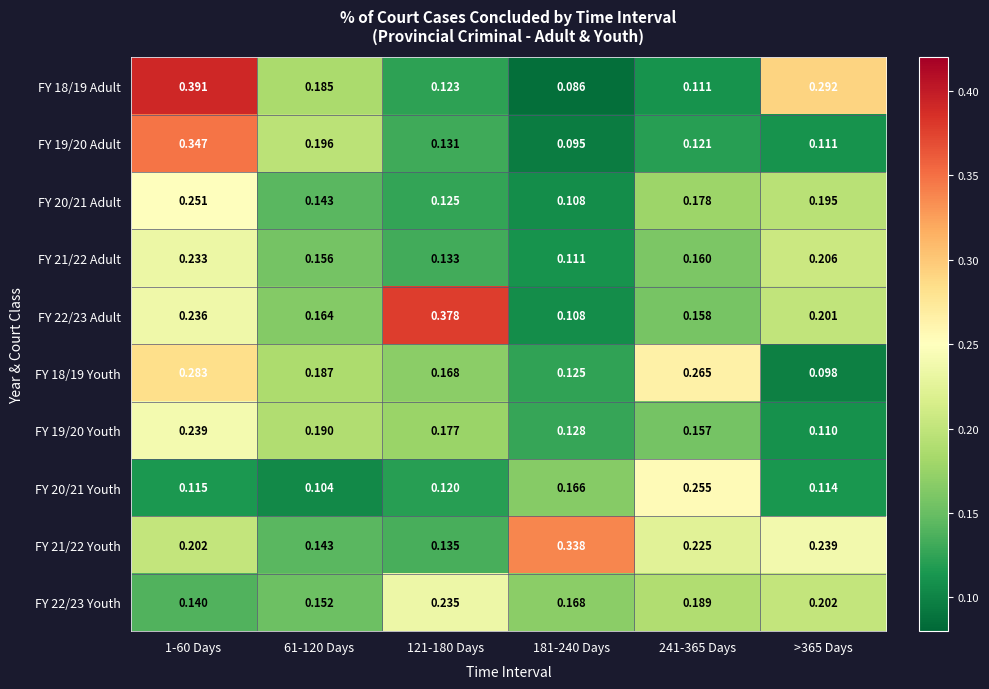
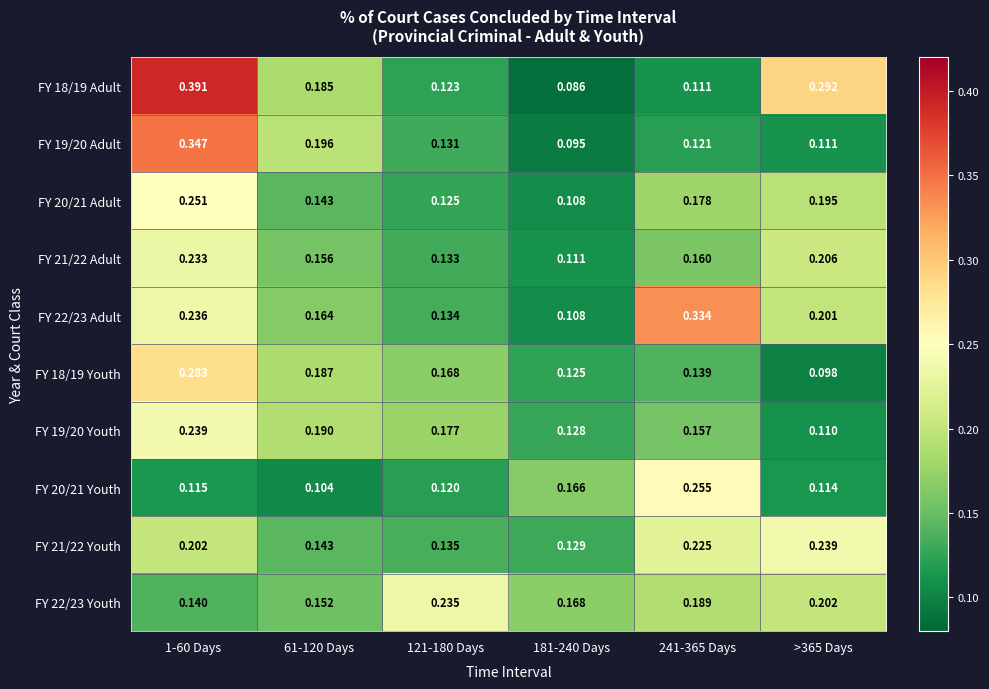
FY 22/23 Adult, 121-180 Days: 0.378 -> 0.134
FY 22/23 Adult, 241-365 Days: 0.158 -> 0.334
FY 18/19 Youth, 241-365 Days: 0.265 -> 0.139
FY 21/22 Youth, 181-240 Days: 0.338 -> 0.129
